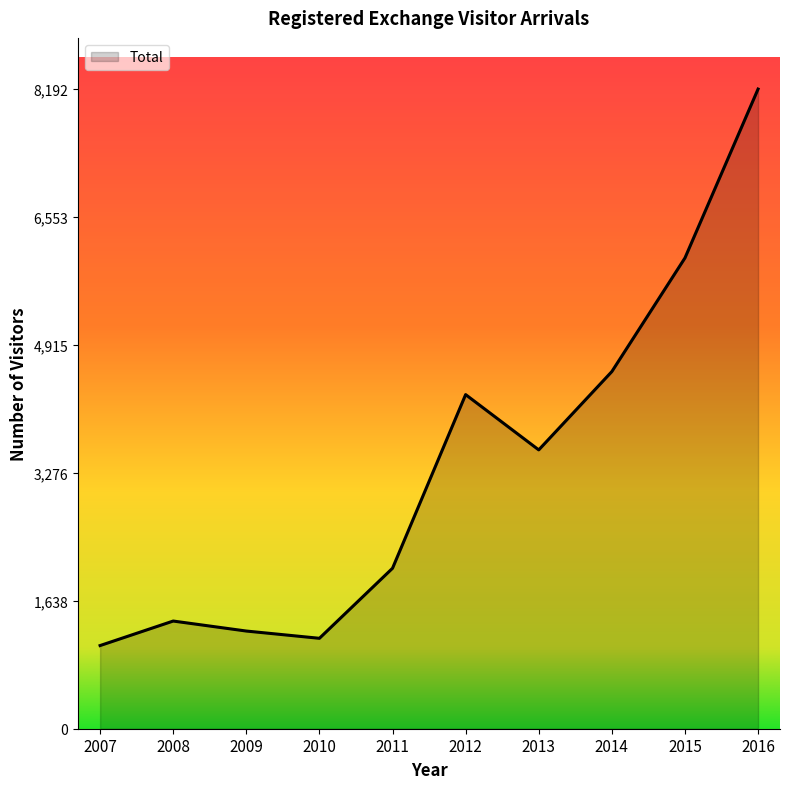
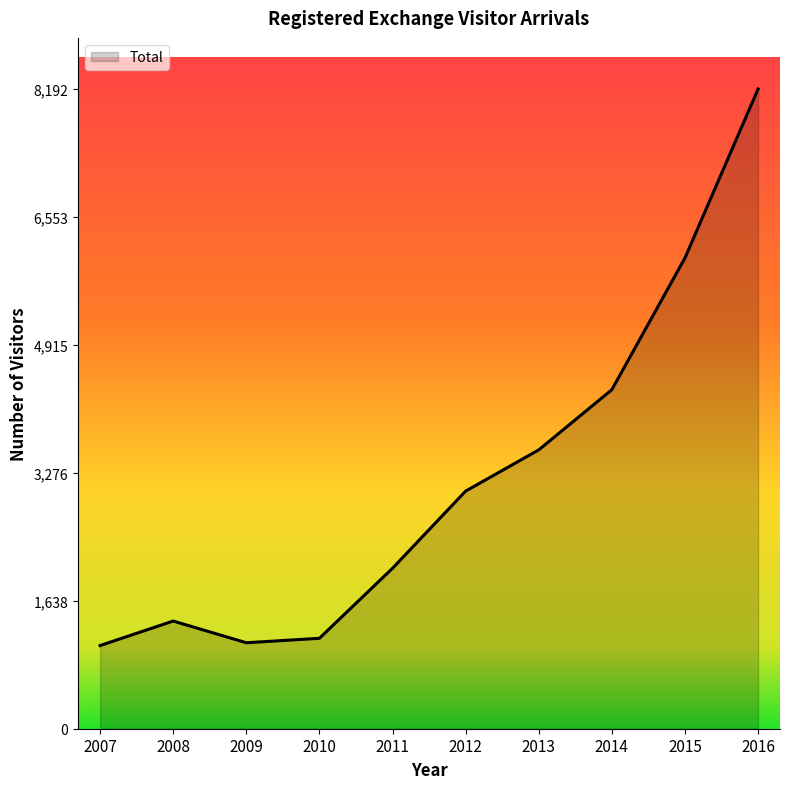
2009: 1,300 -> 1,100
2012: 4,300 -> 3,000
2014: 4,600 -> 4,300
